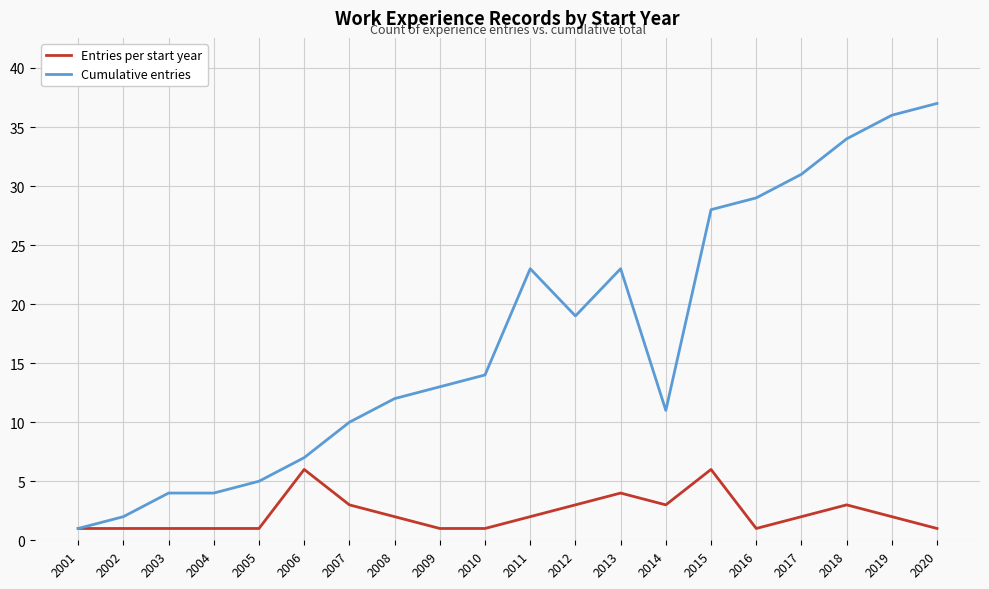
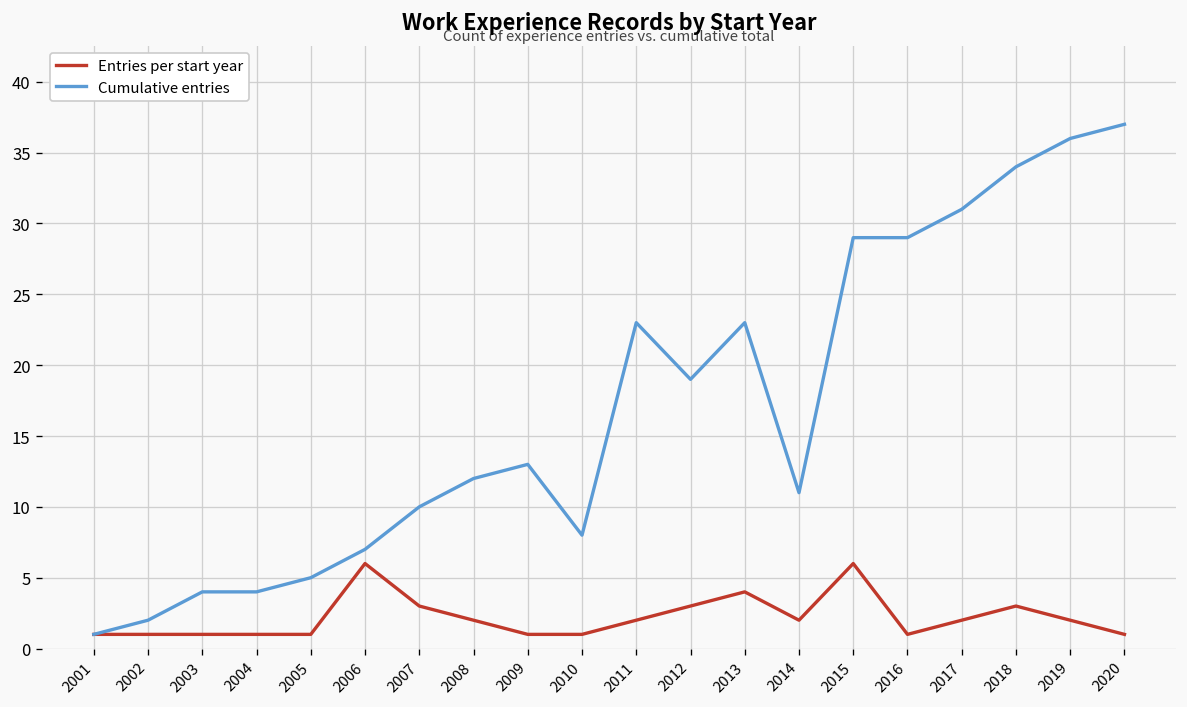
Cumulative entries, 2010: 14 -> 8
Entries per start year, 2014: 3 -> 2
Cumulative entries, 2015: 28 -> 29
